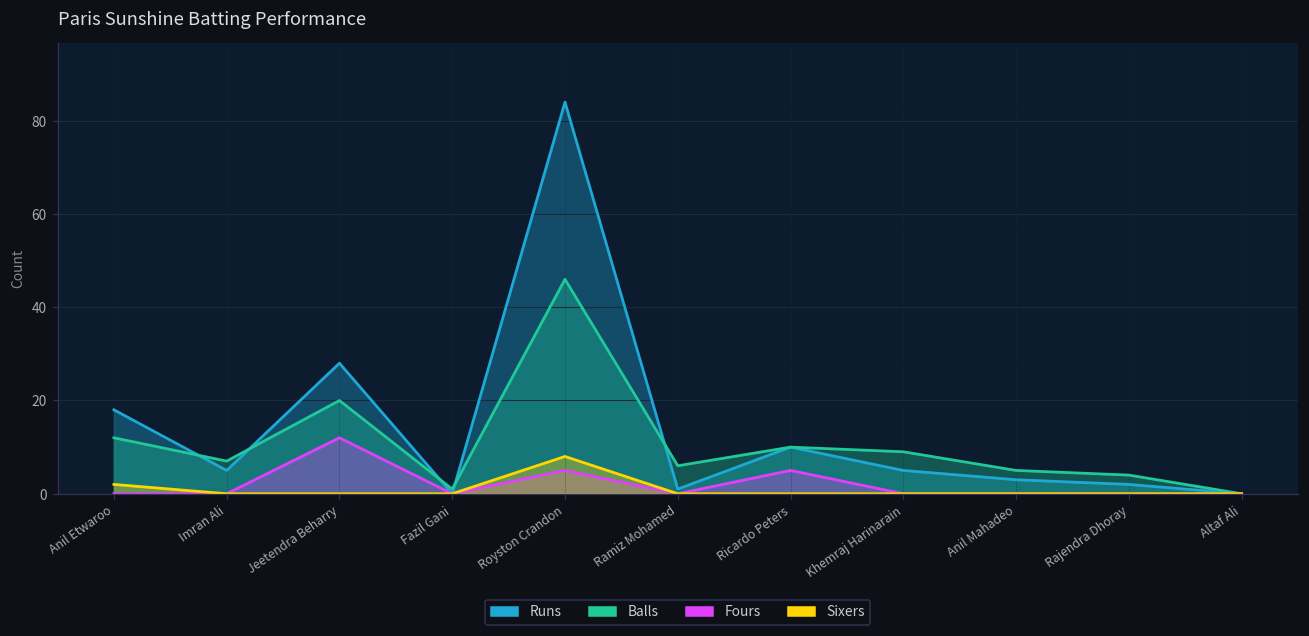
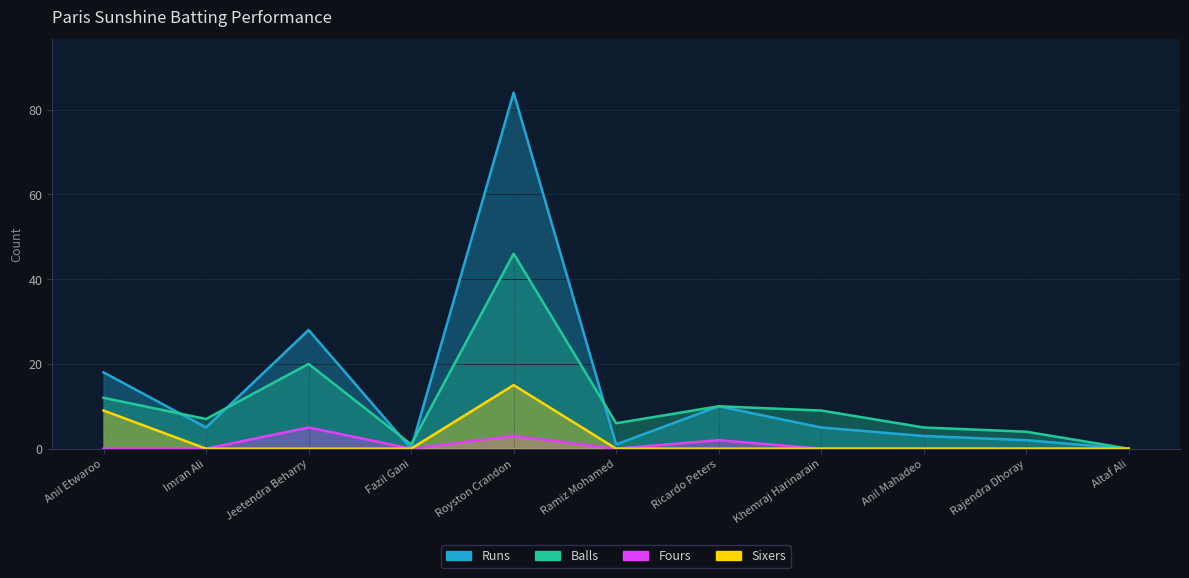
Sixers, Anil Etwaroo: 2 -> 9
Fours, Jeetendra Beharry: 12 -> 5
Fours, Royston Crandon: 5 -> 3
Sixers, Royston Crandon: 8 -> 15
Fours, Ricardo Peters: 5 -> 2
